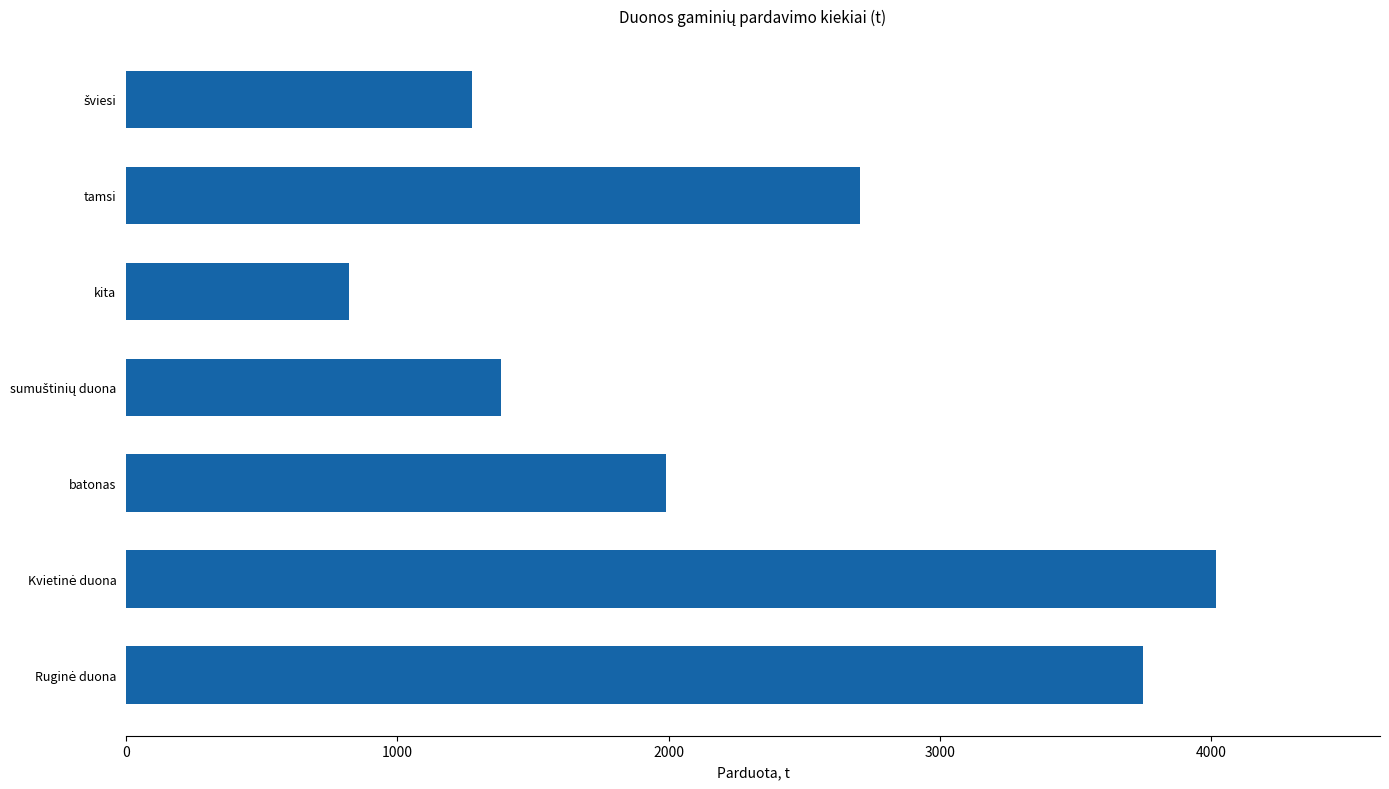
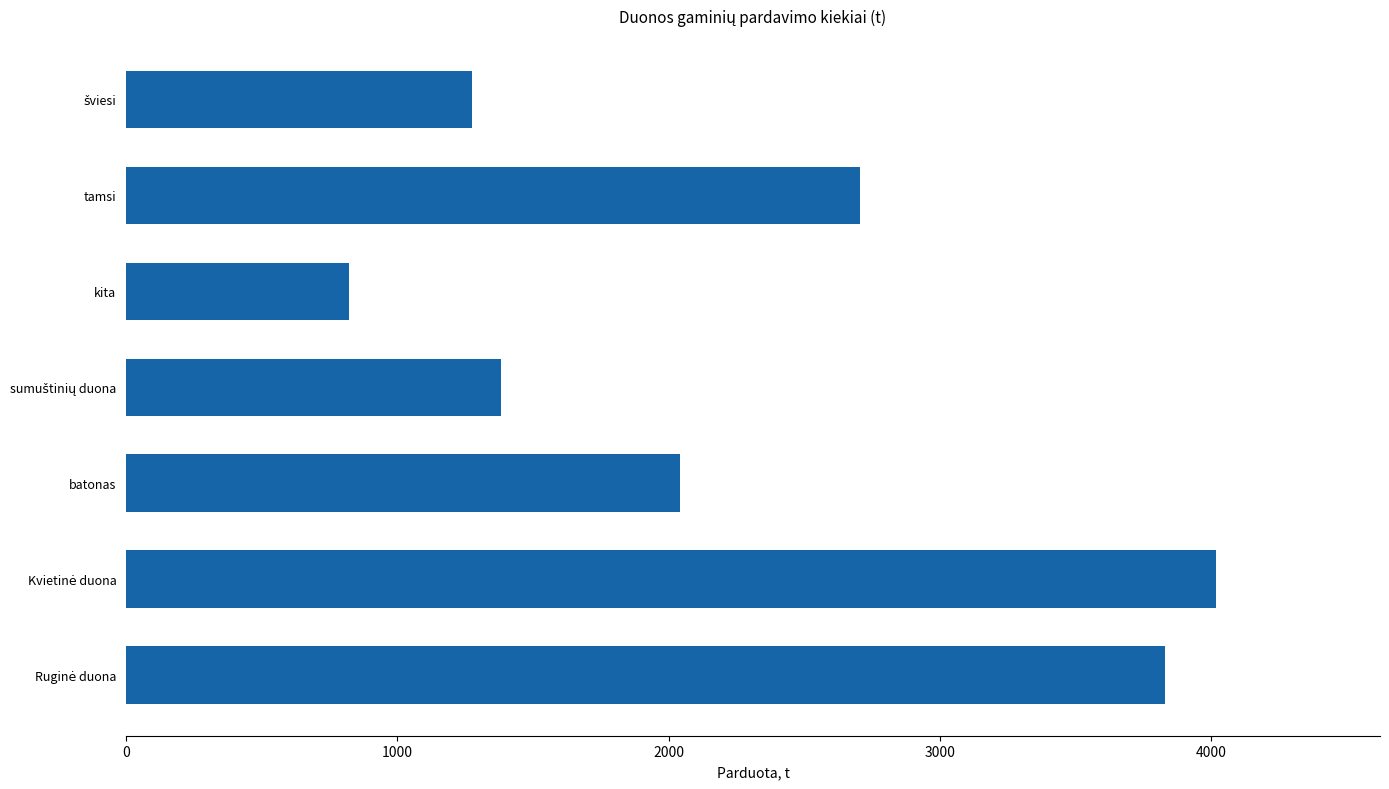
batonas: 1990 -> 2040
Ruginė duona: 3750 -> 3830
